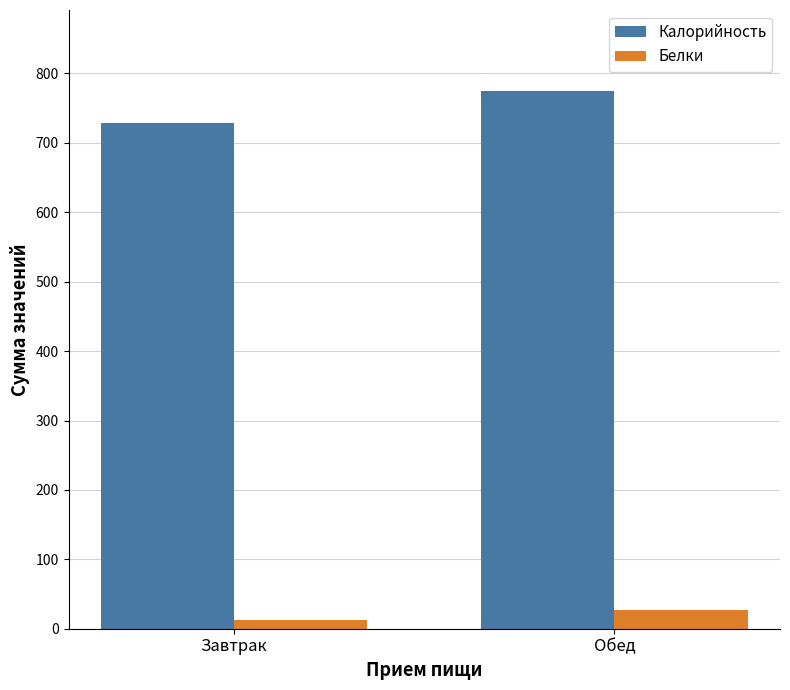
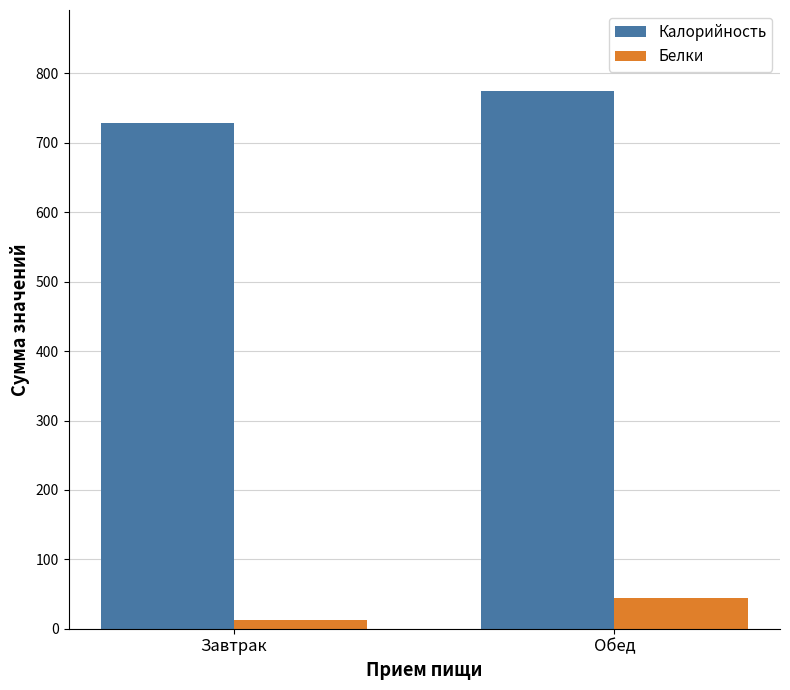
Белки, Обед: 30 -> 40
